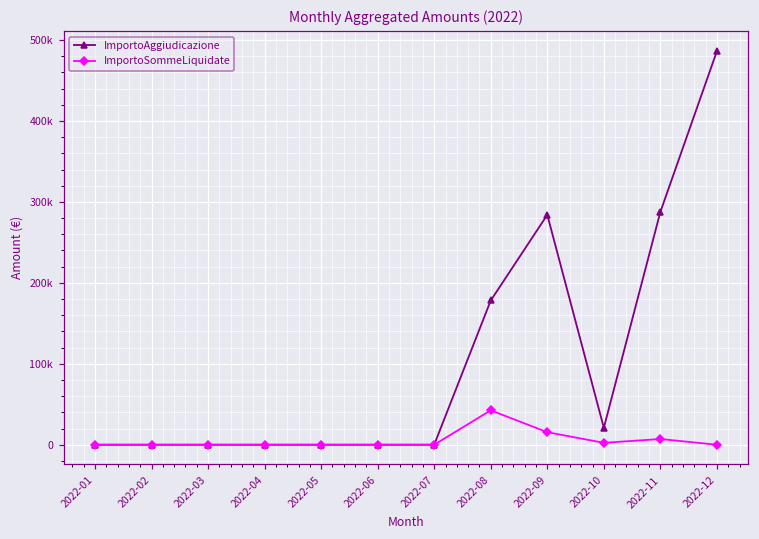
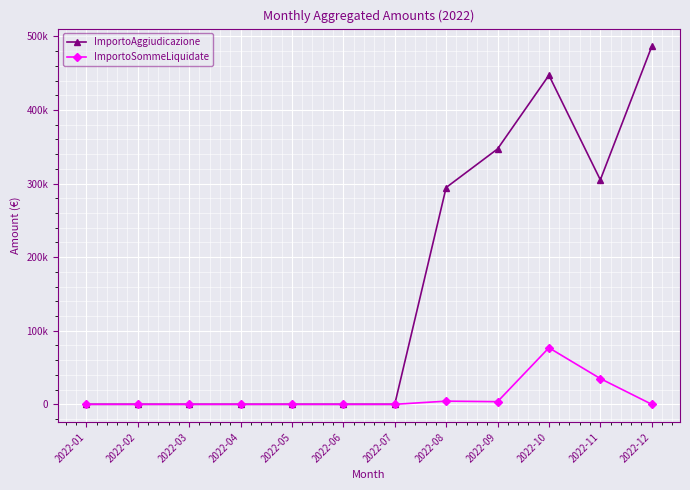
ImportoAggiudicazione, 2022-08: 180000 -> 290000
ImportoSommeLiquidate, 2022-08: 40000 -> 0
ImportoAggiudicazione, 2022-09: 280000 -> 350000
ImportoSommeLiquidate, 2022-09: 20000 -> 0
ImportoAggiudicazione, 2022-10: 20000 -> 450000
ImportoSommeLiquidate, 2022-10: 0 -> 80000
ImportoAggiudicazione, 2022-11: 290000 -> 310000
ImportoSommeLiquidate, 2022-11: 10000 -> 30000
